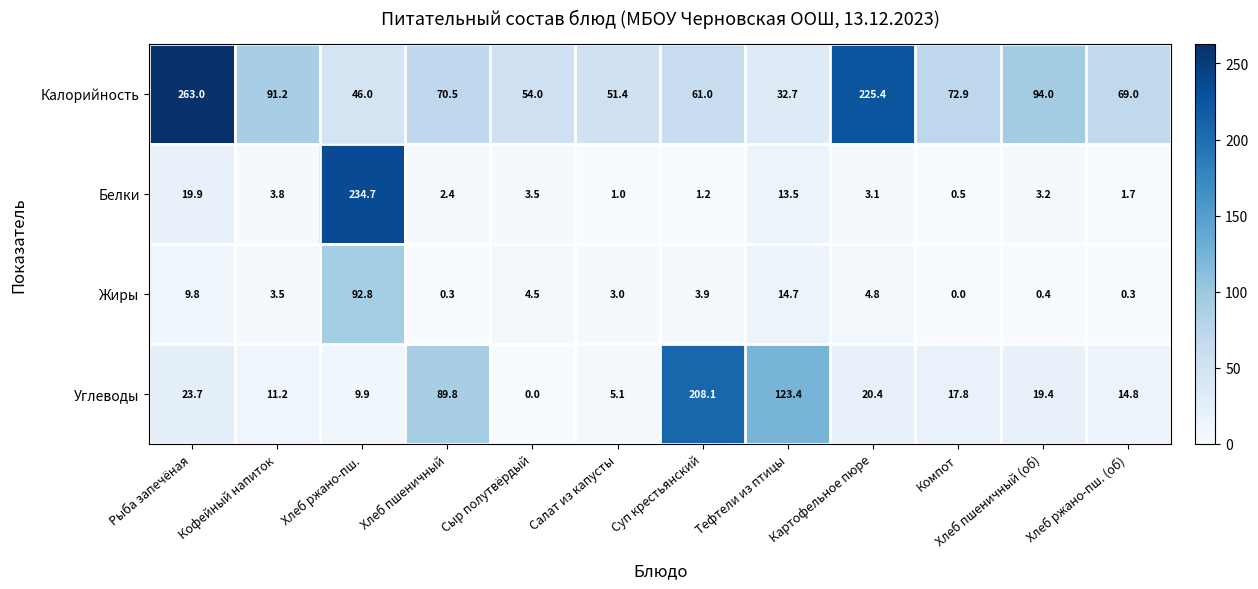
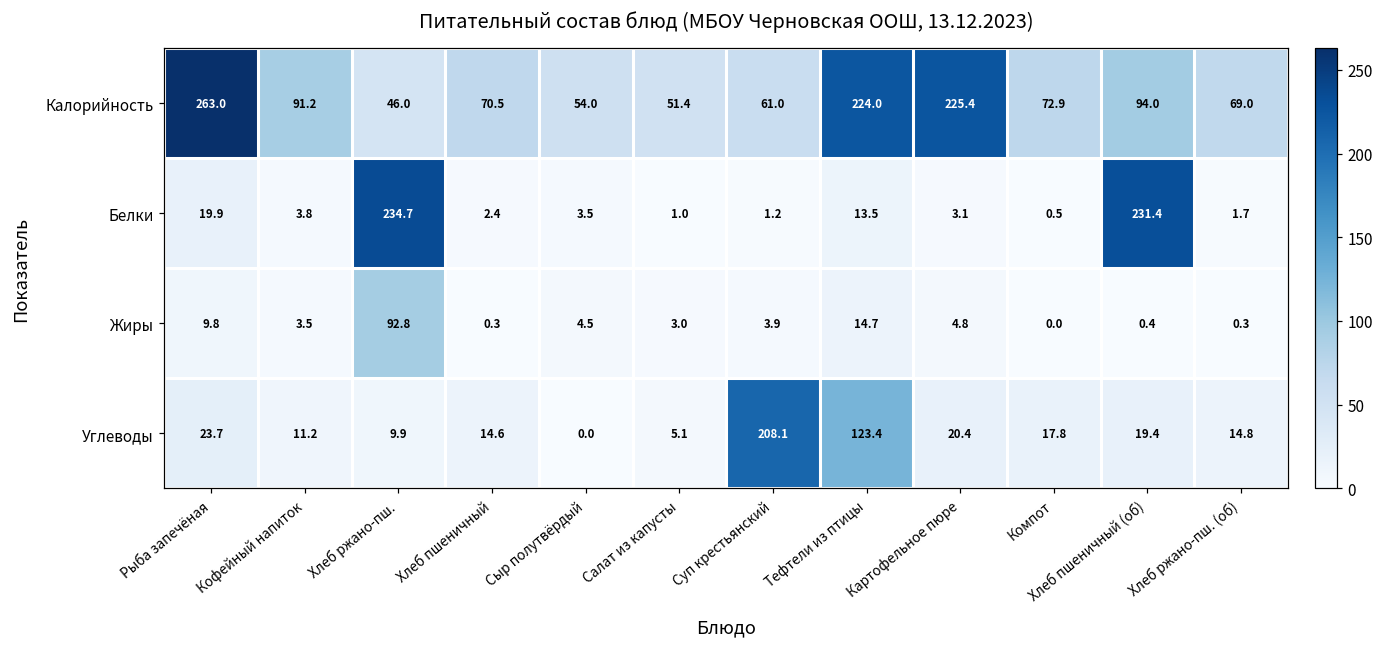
Калорийность, Тефтели из птицы: 32.7 -> 224.0
Белки, Хлеб пшеничный (об): 3.2 -> 231.4
Углеводы, Хлеб пшеничный: 89.8 -> 14.6
